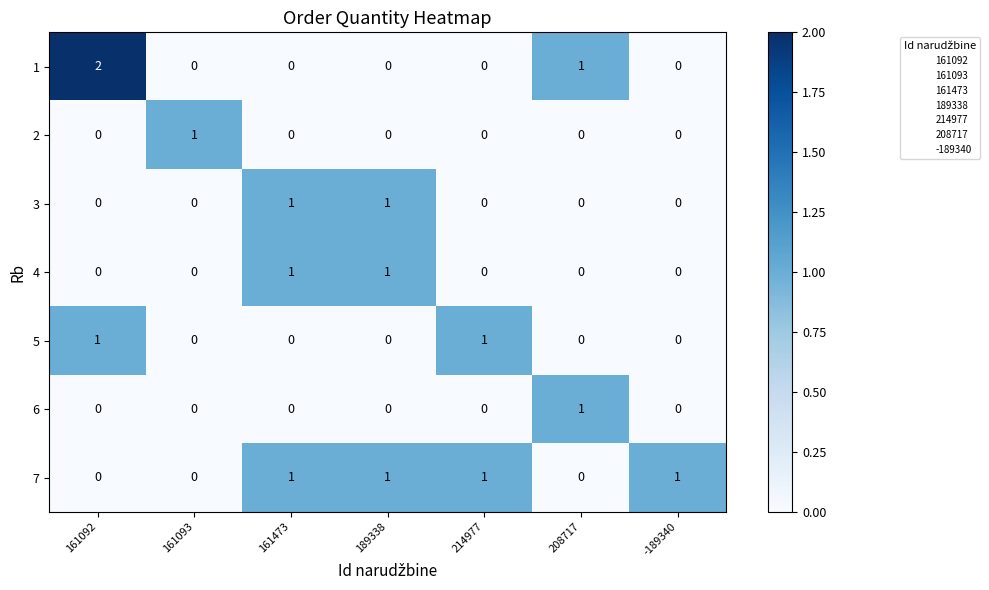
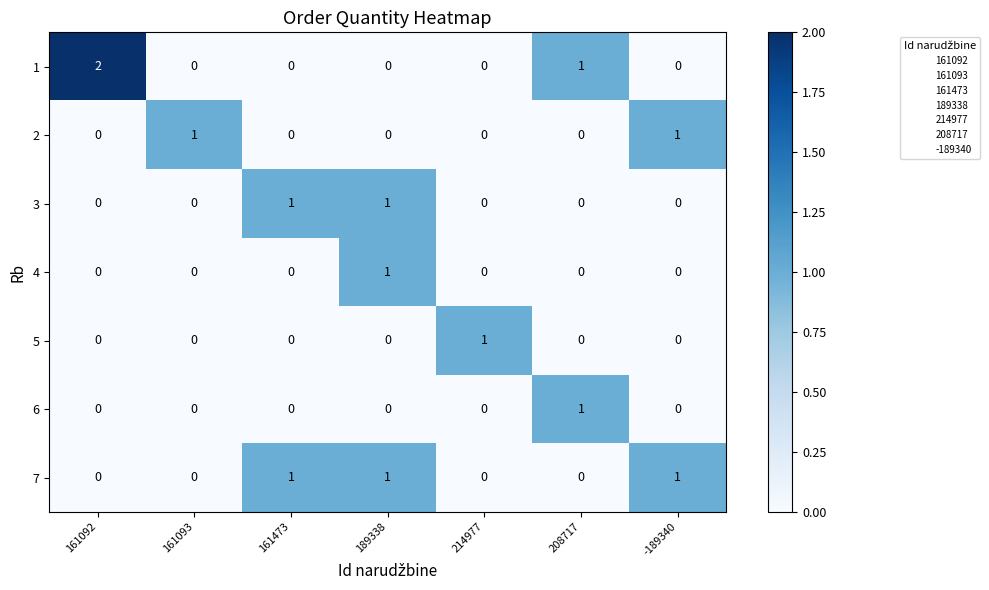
2, -189340: 0 -> 1
4, 161473: 1 -> 0
5, 161092: 1 -> 0
7, 214977: 1 -> 0
